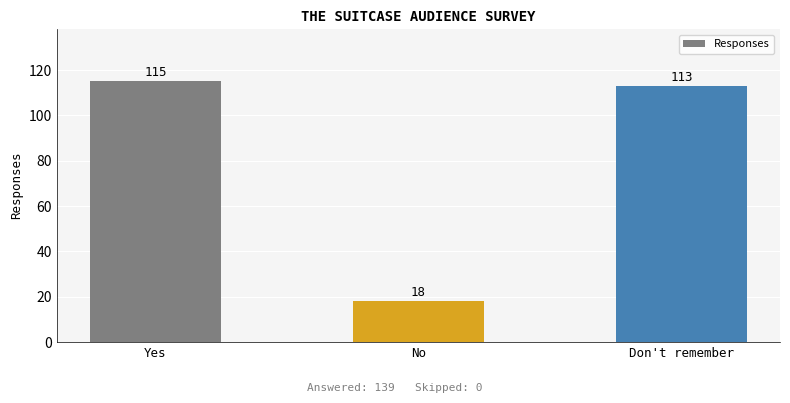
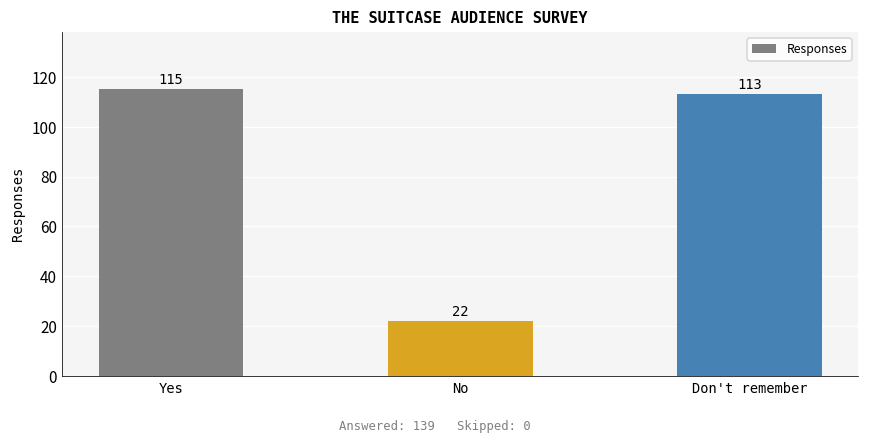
No: 18 -> 22
